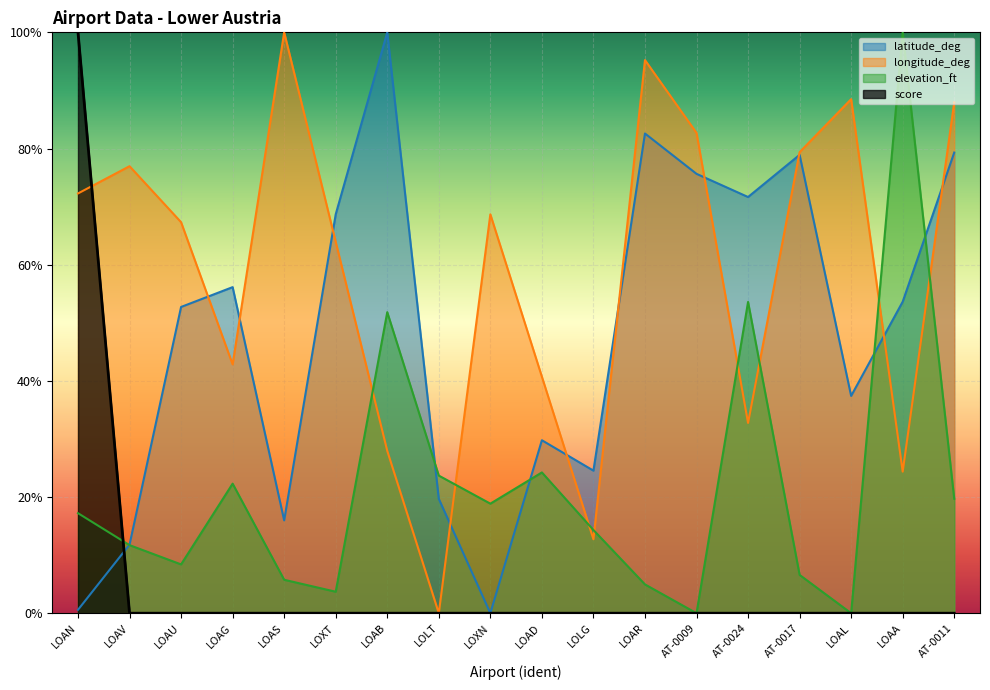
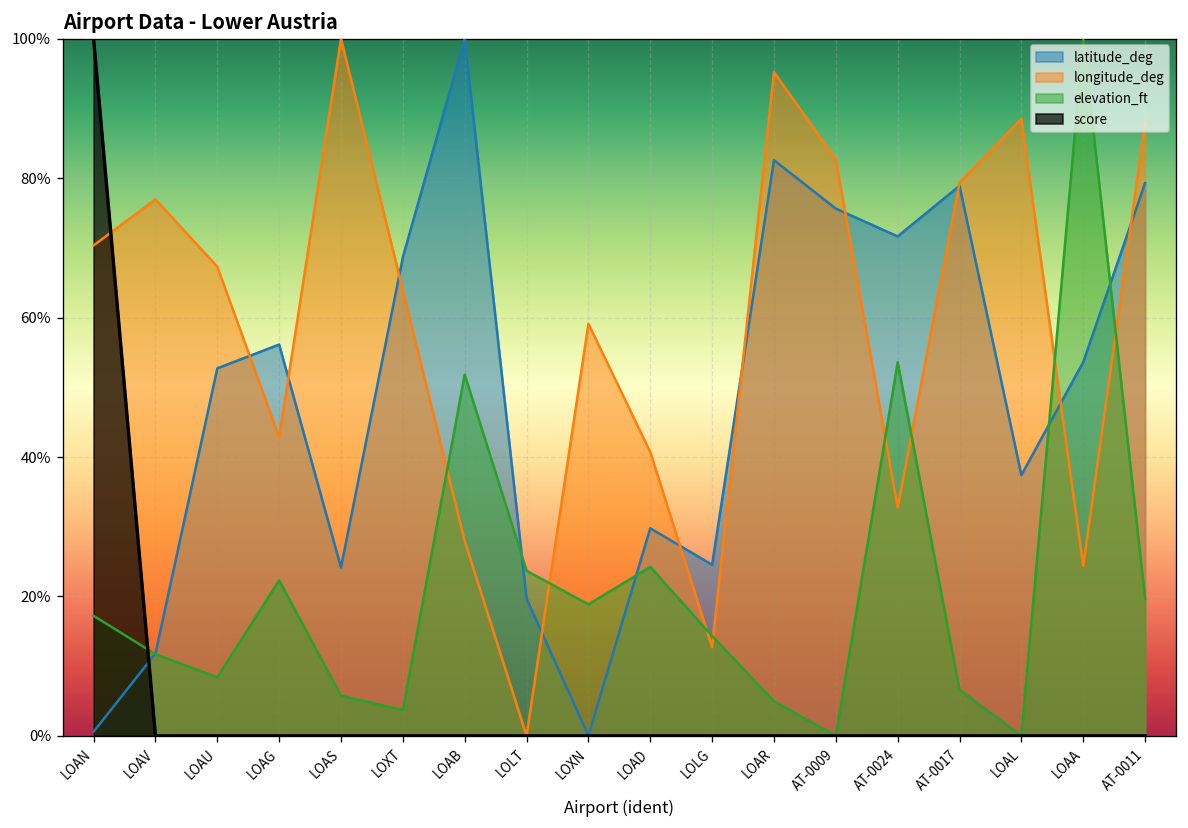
longitude_deg, LOAN: 72% -> 70%
latitude_deg, LOAS: 16% -> 24%
longitude_deg, LOXN: 69% -> 59%
